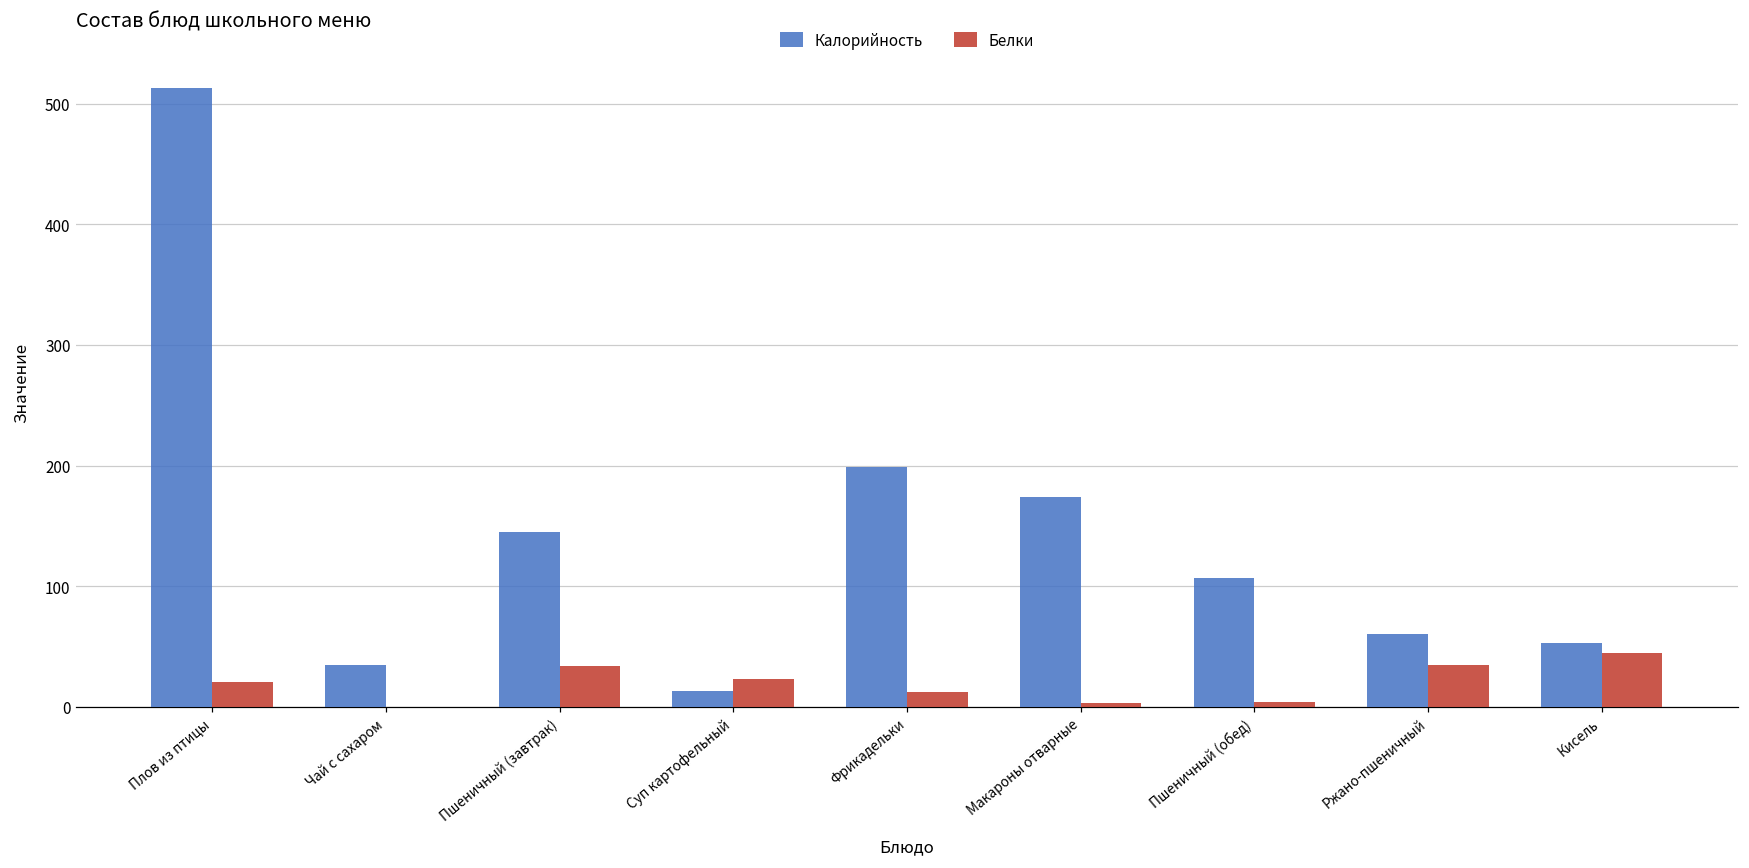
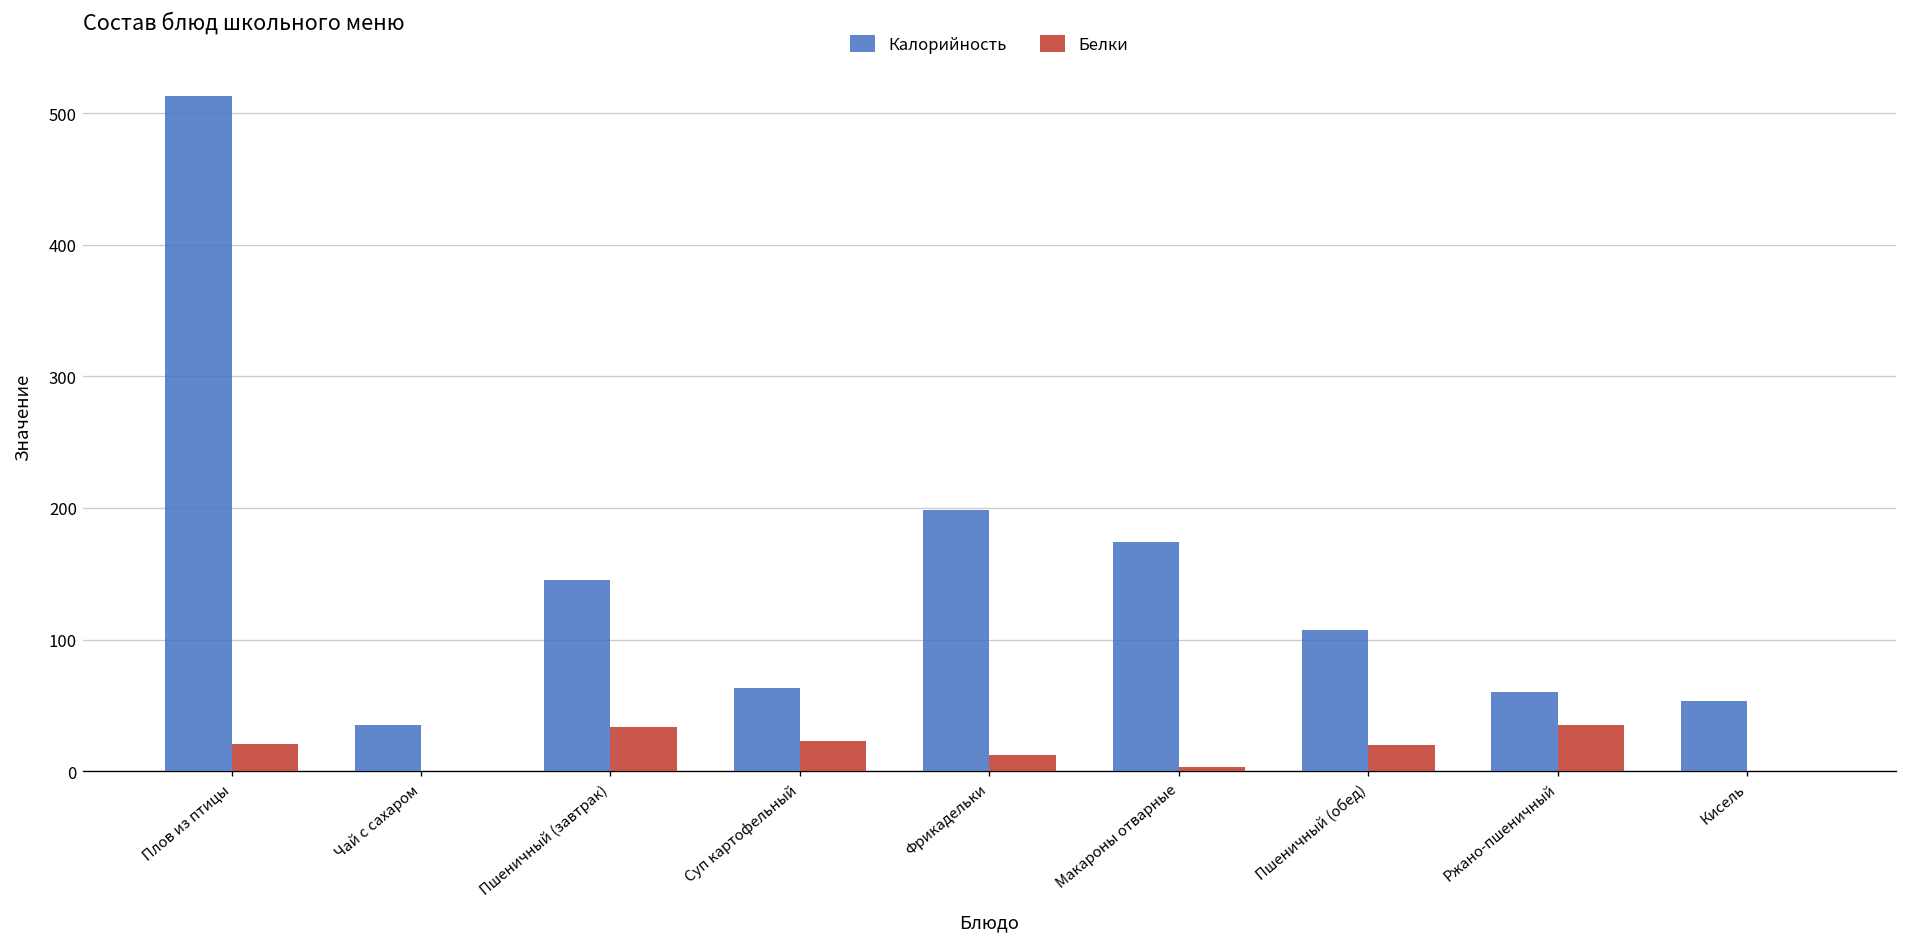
Калорийность, Суп картофельный: 13 -> 63
Белки, Пшеничный (обед): 4 -> 20
Белки, Кисель: 45 -> 0
